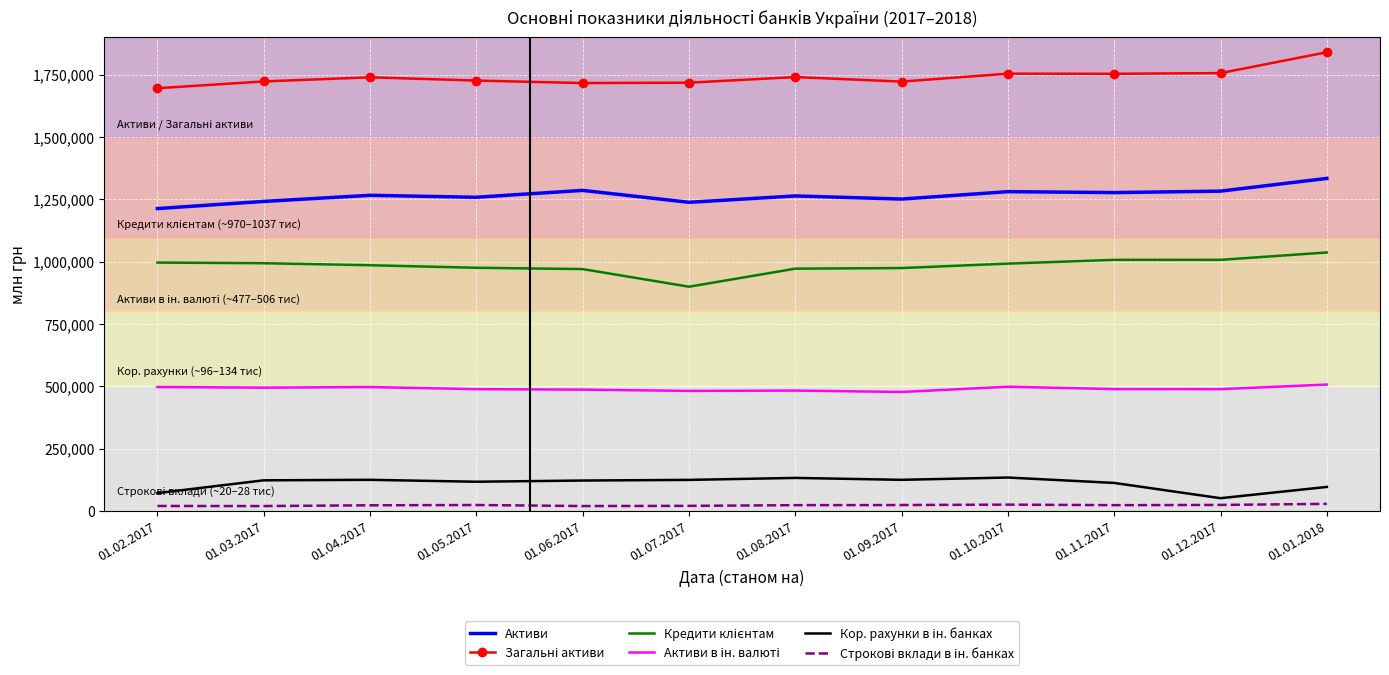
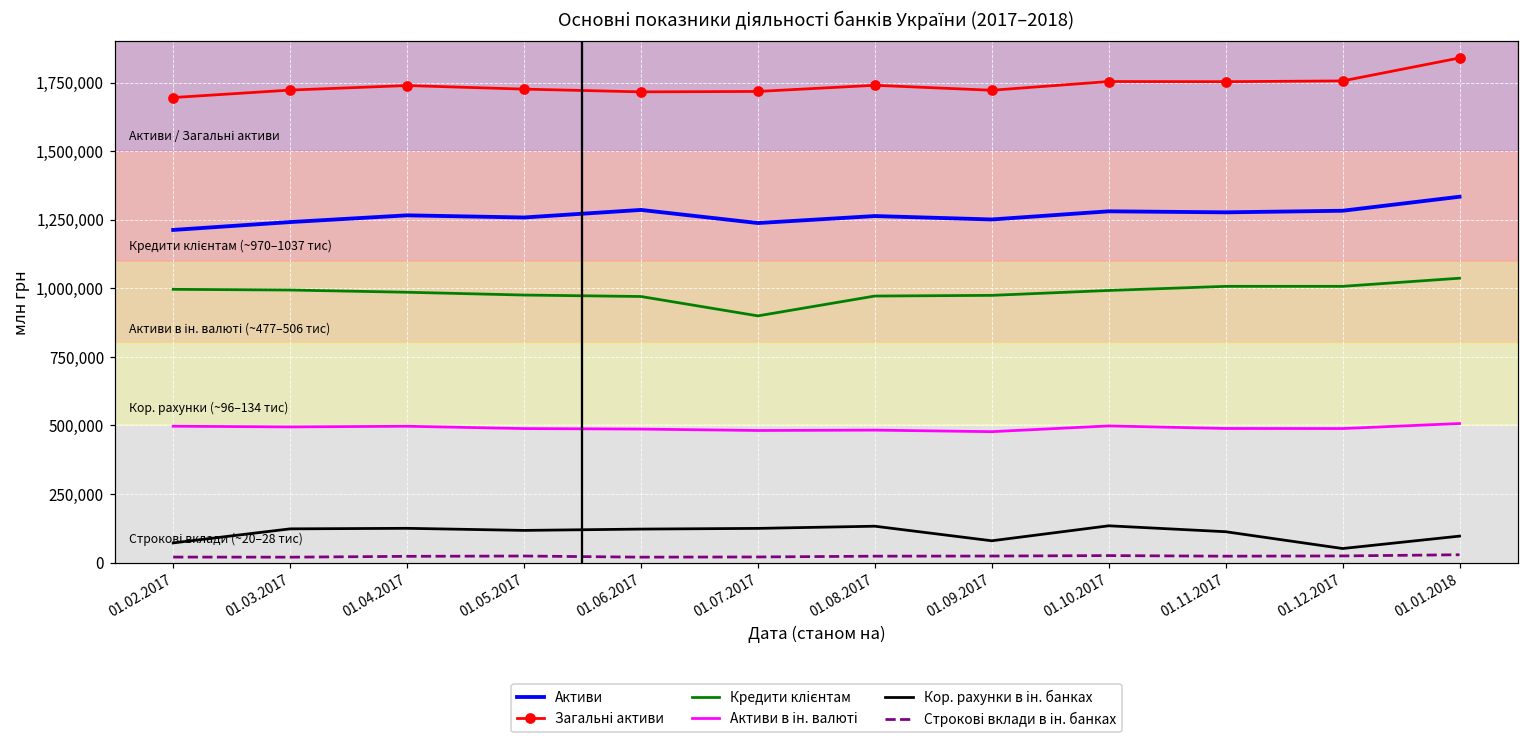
Кор. рахунки в ін. банках, 01.09.2017: 120,000 -> 80,000
